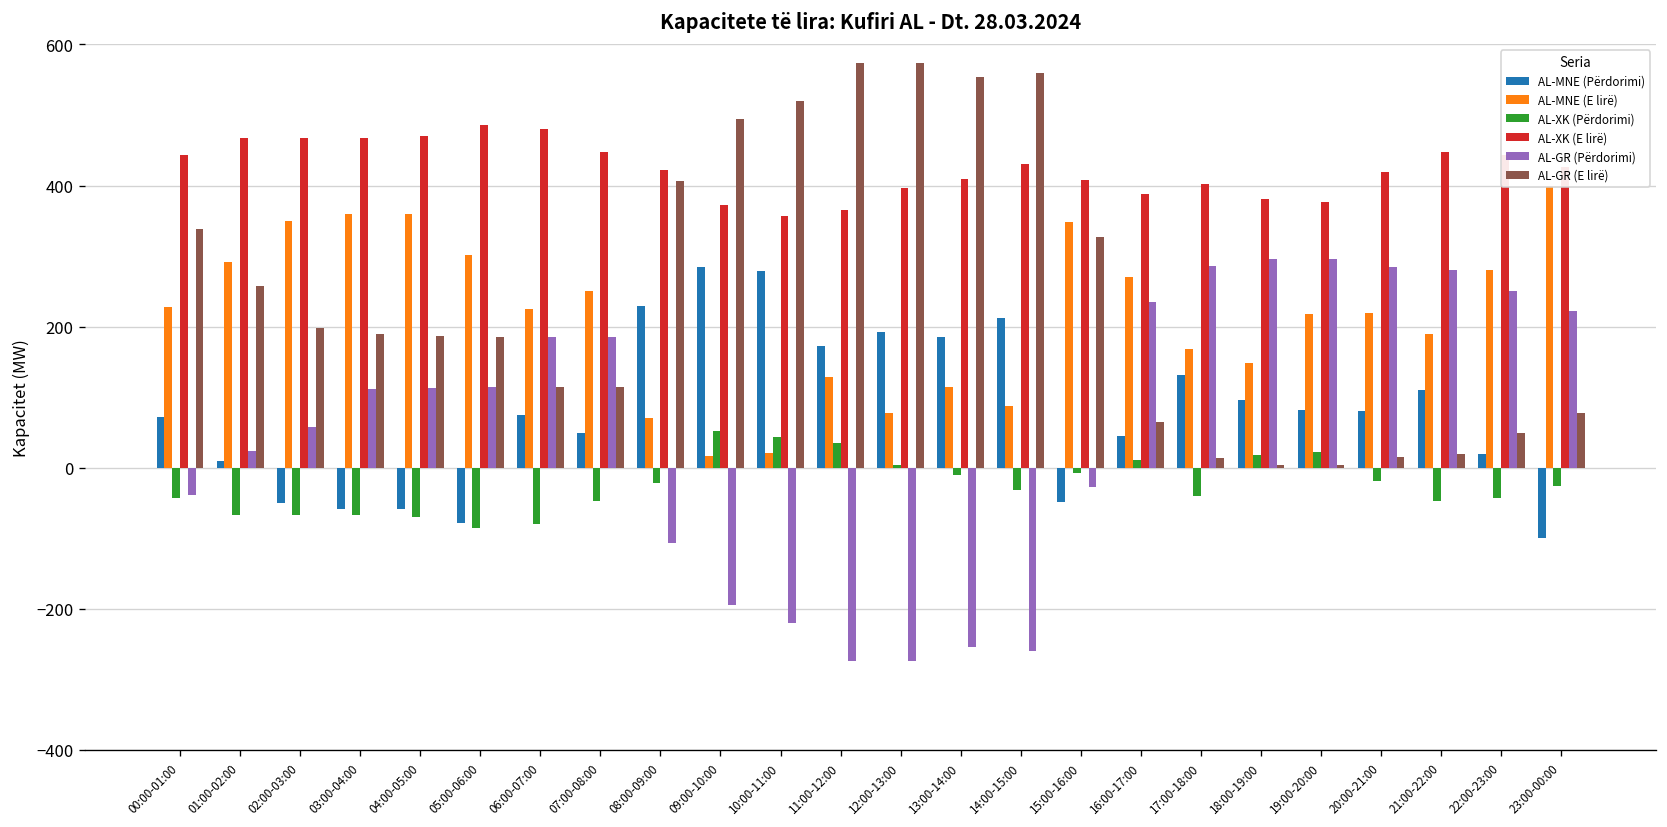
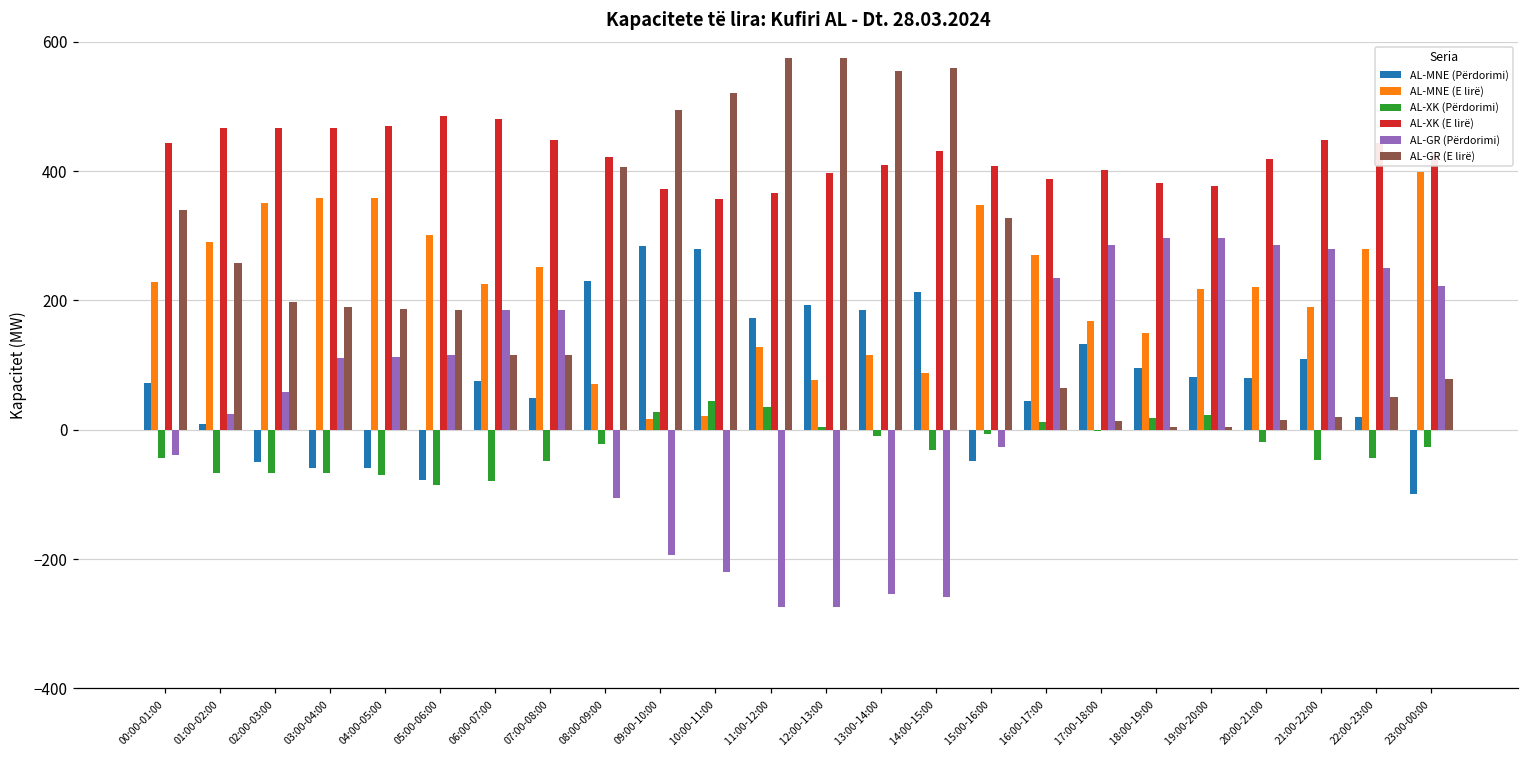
AL-XK (Përdorimi), 09:00-10:00: 50 -> 30
AL-XK (Përdorimi), 17:00-18:00: -40 -> 0
